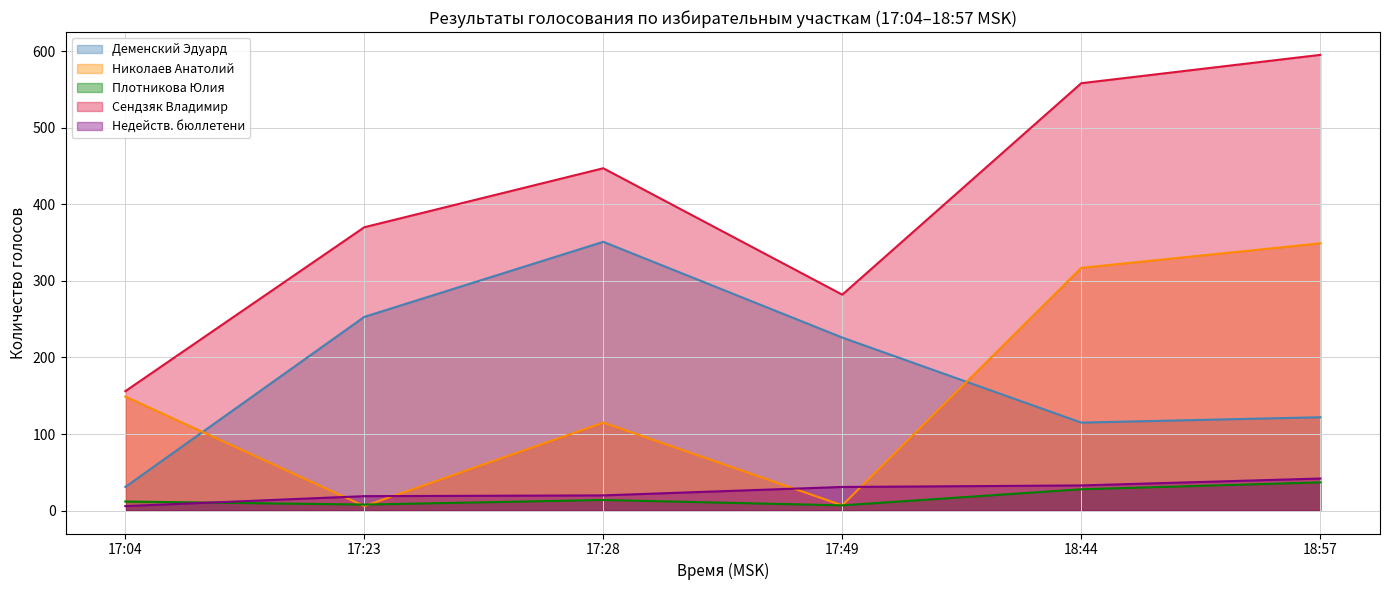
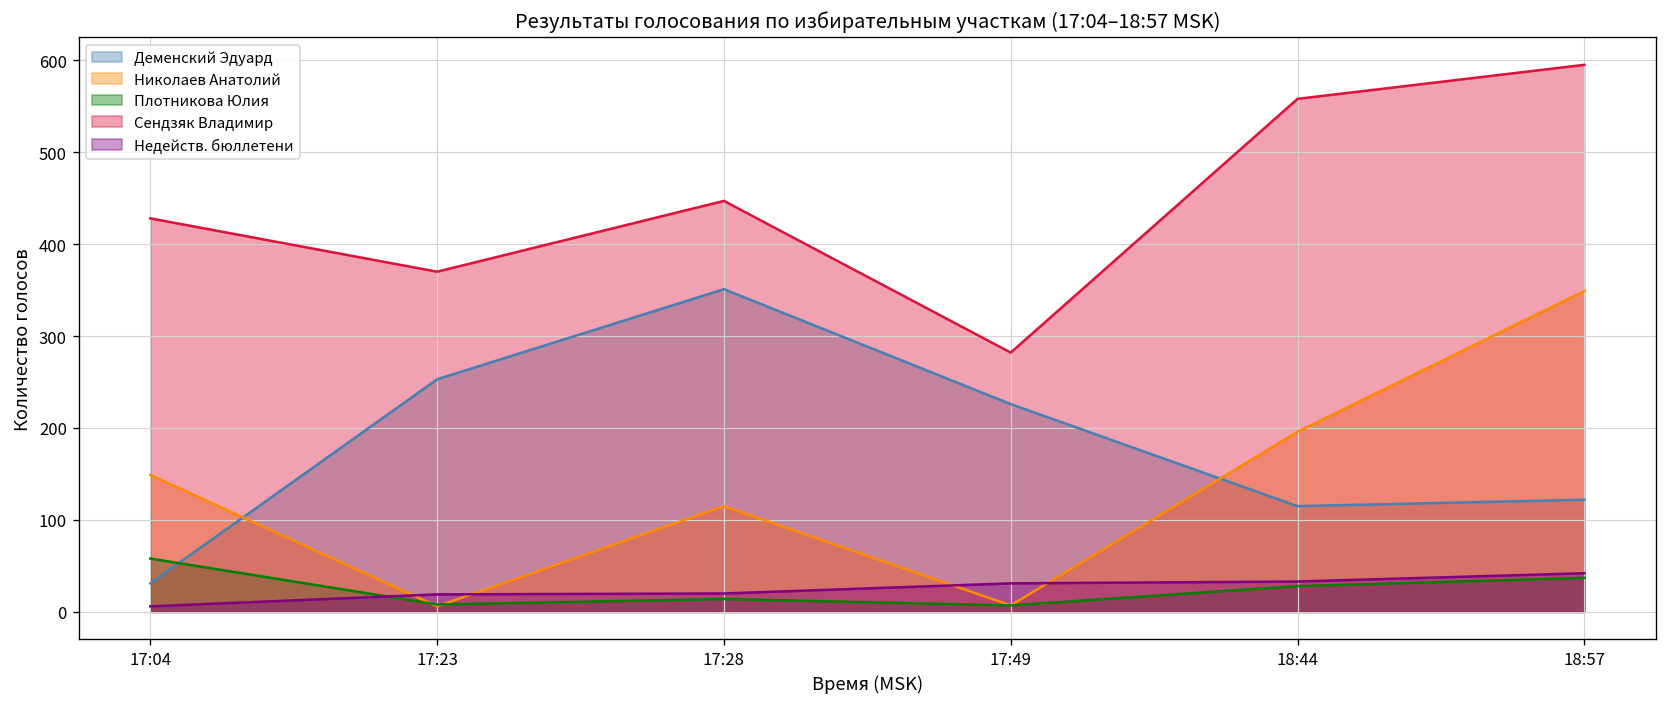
Плотникова Юлия, 17:04: 10 -> 60
Сендзяк Владимир, 17:04: 160 -> 430
Николаев Анатолий, 18:44: 320 -> 200
